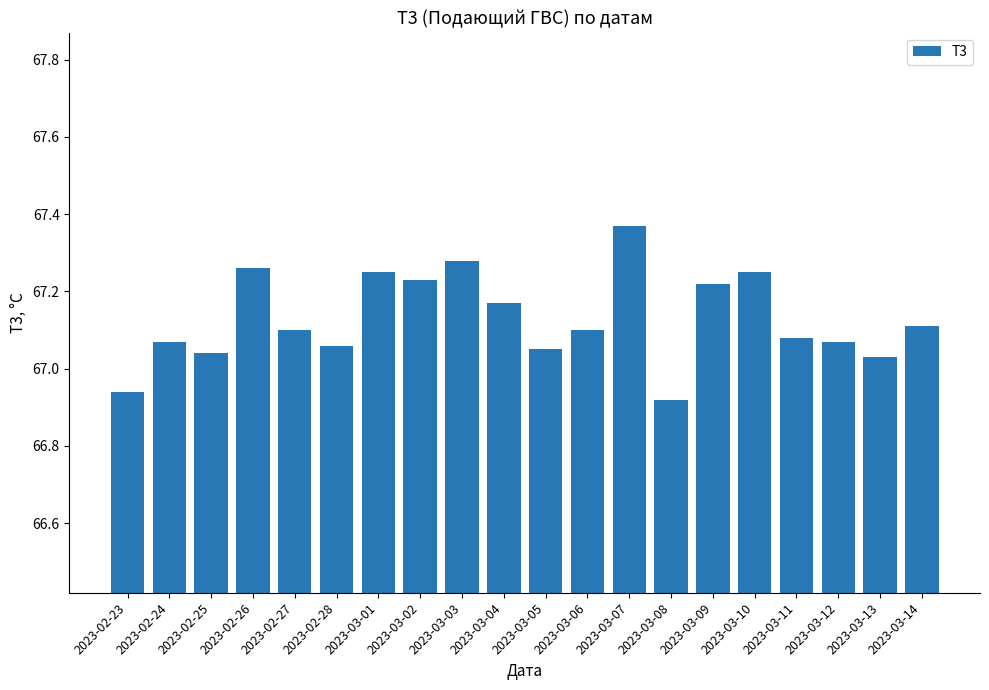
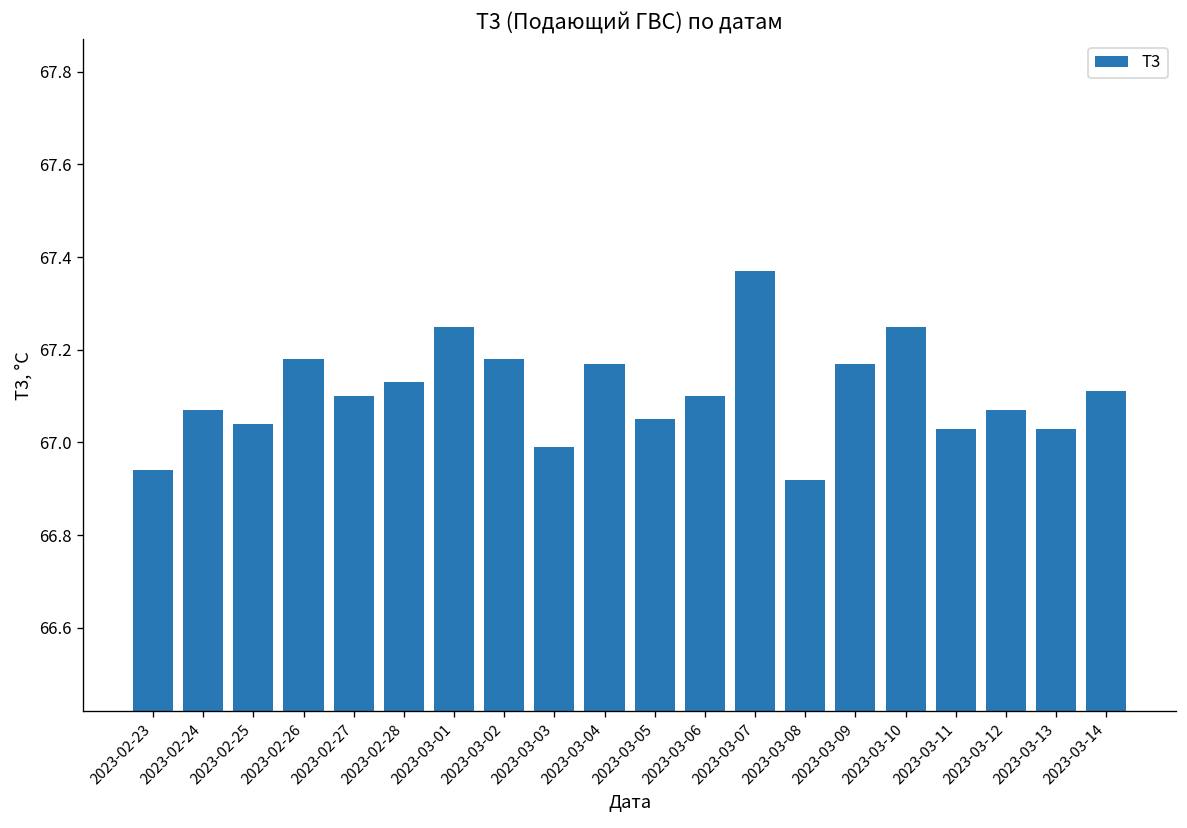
2023-02-26: 67.26 -> 67.18
2023-02-28: 67.06 -> 67.13
2023-03-02: 67.23 -> 67.18
2023-03-03: 67.28 -> 66.99
2023-03-09: 67.22 -> 67.17
2023-03-11: 67.08 -> 67.03
